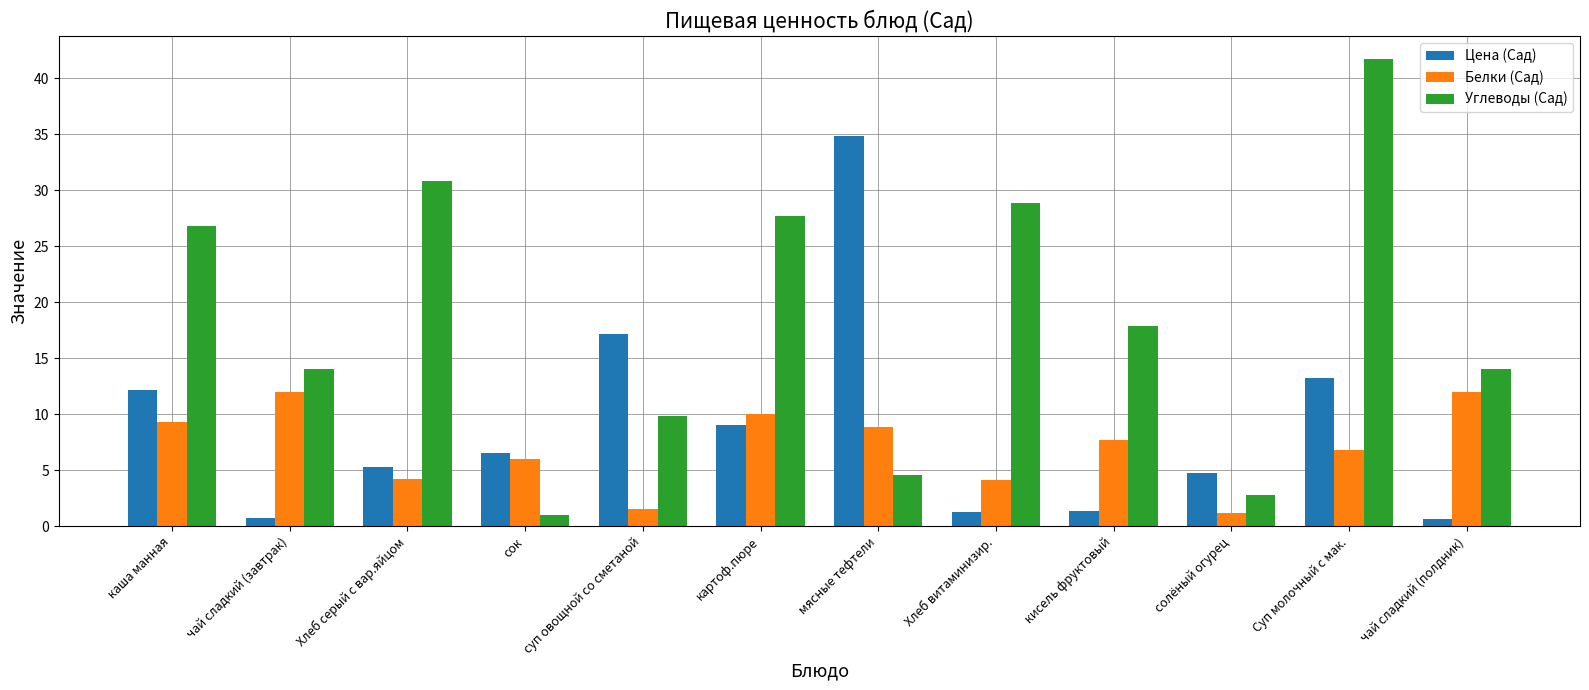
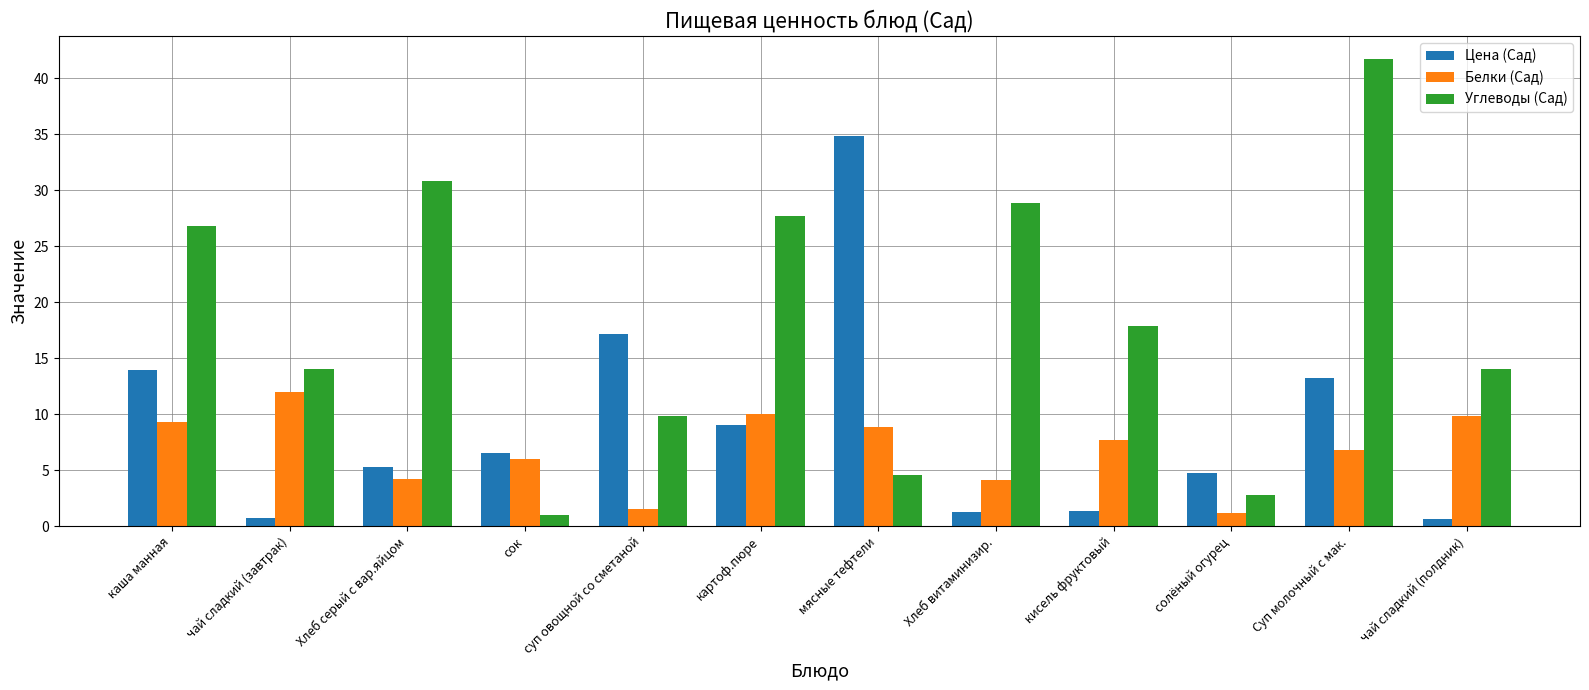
Цена (Сад), каша манная: 12.2 -> 14.0
Белки (Сад), чай сладкий (полдник): 12.0 -> 9.8
